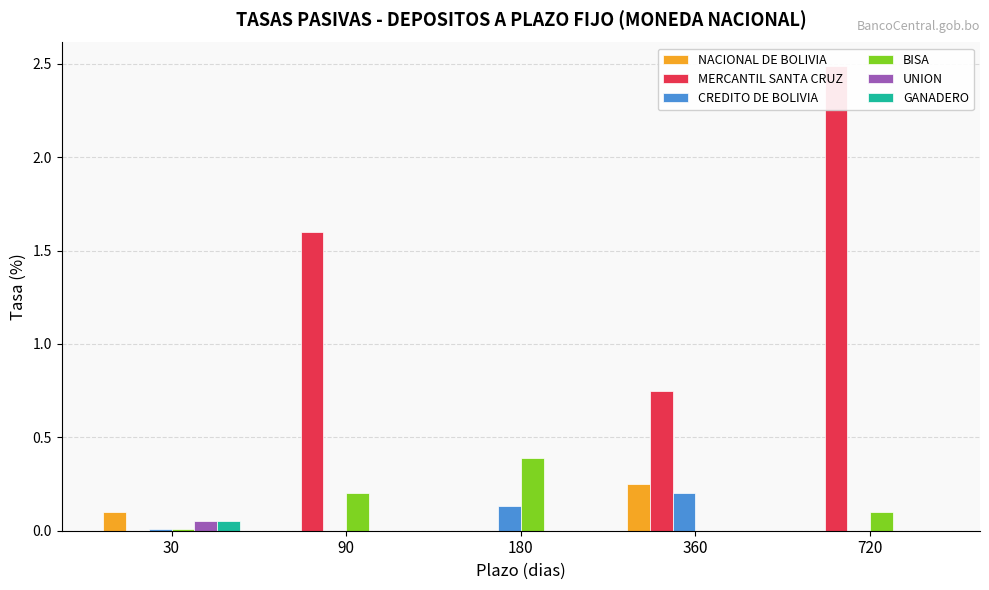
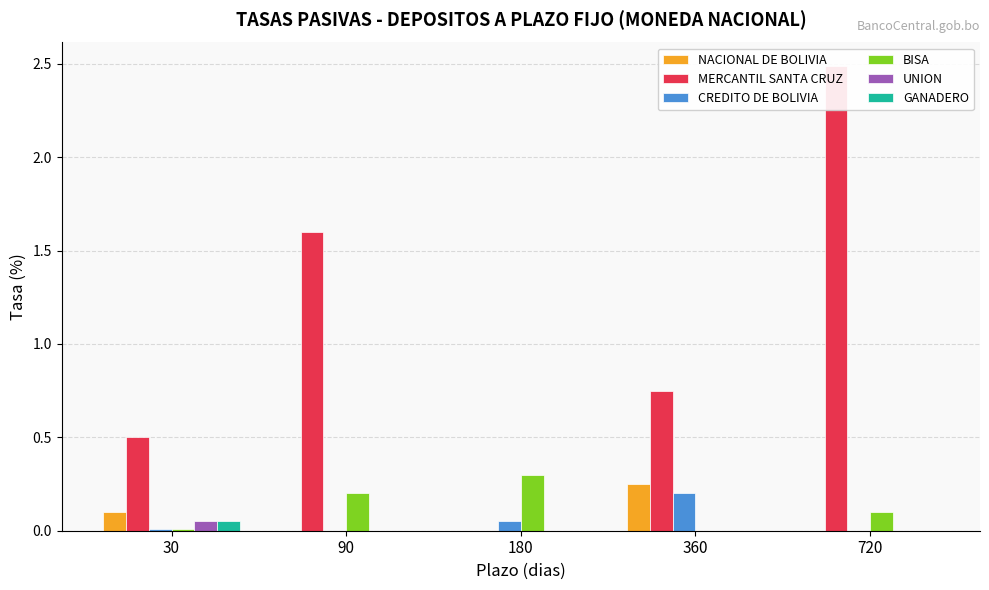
MERCANTIL SANTA CRUZ, 30: 0.0 -> 0.5
CREDITO DE BOLIVIA, 180: 0.13 -> 0.05
BISA, 180: 0.39 -> 0.30
